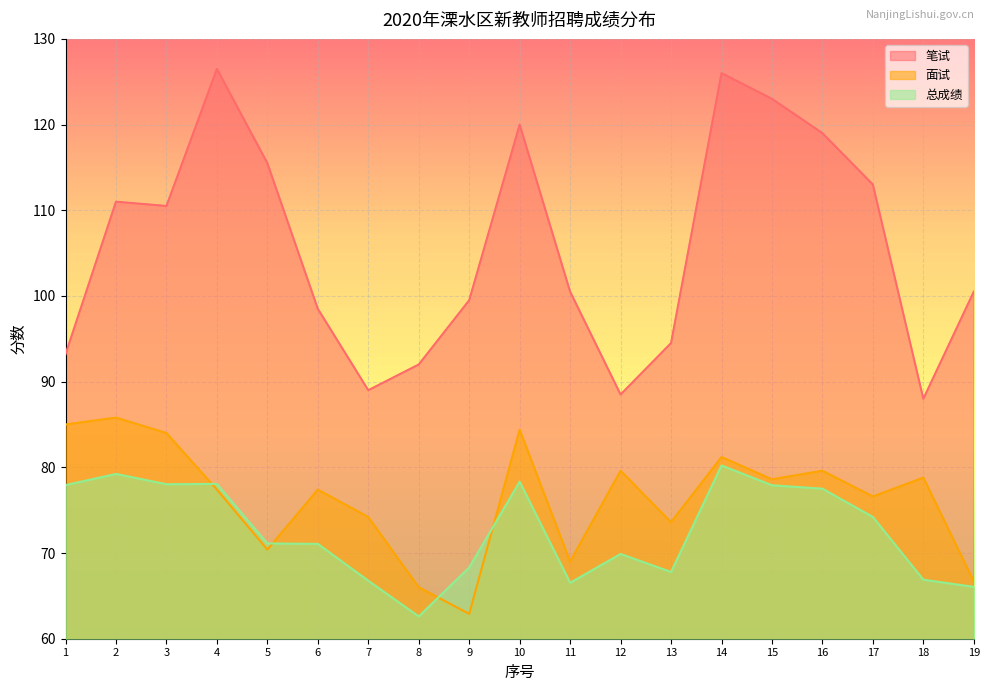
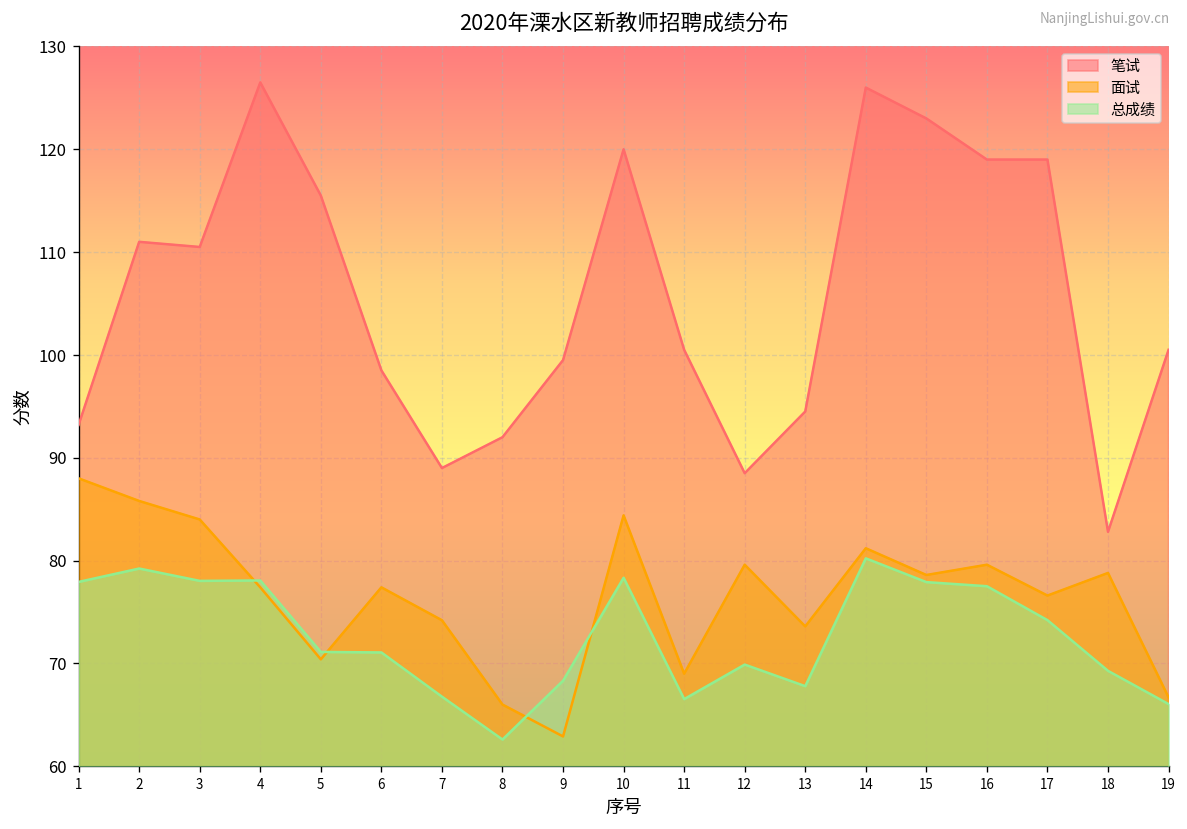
面试, 1: 85 -> 88
笔试, 17: 113 -> 119
笔试, 18: 88 -> 83
总成绩, 18: 67 -> 69
